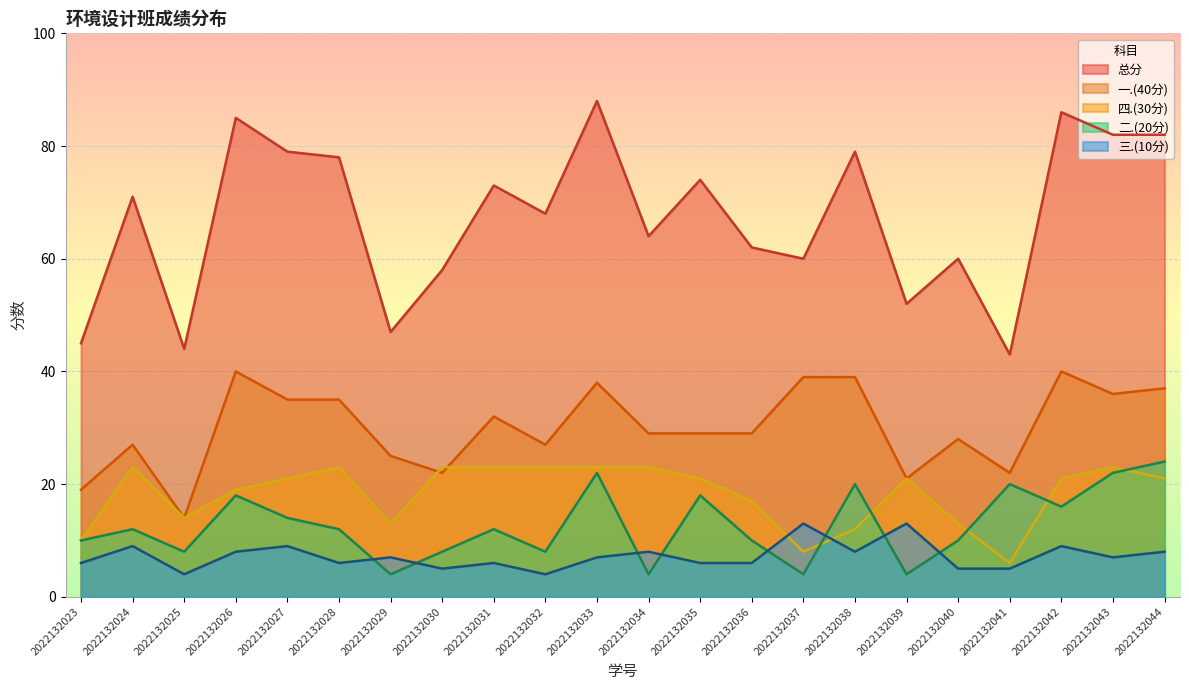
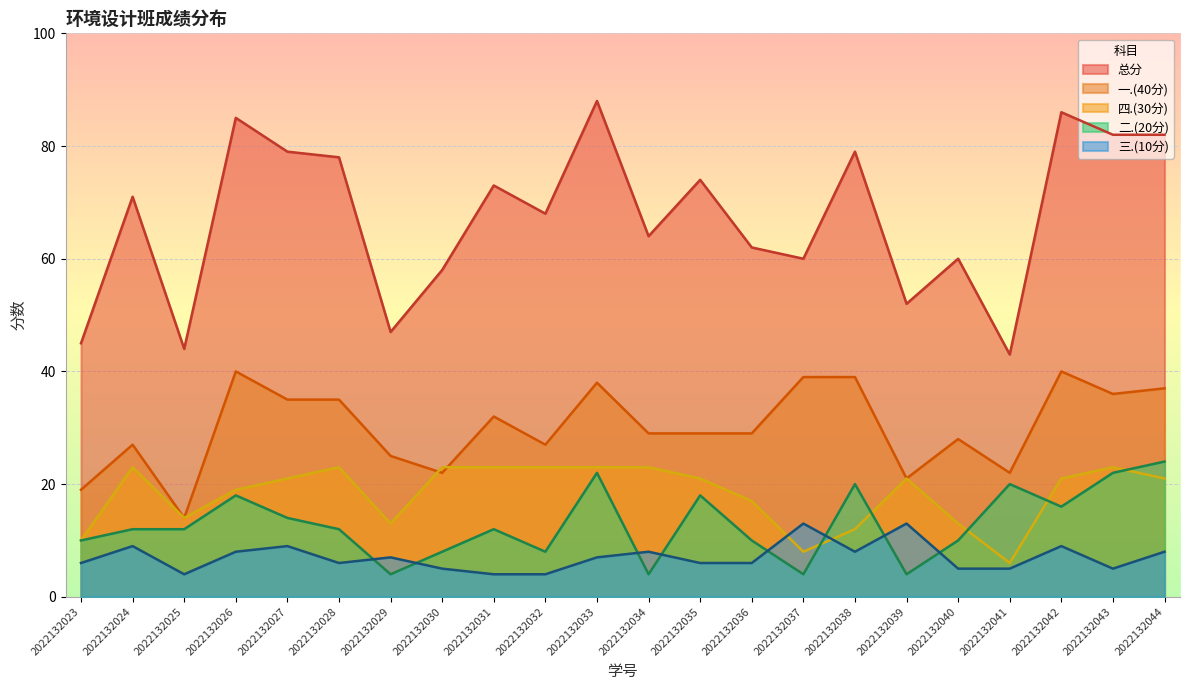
二.(20分), 2022132025: 8 -> 12
三.(10分), 2022132031: 6 -> 4
三.(10分), 2022132043: 7 -> 5
